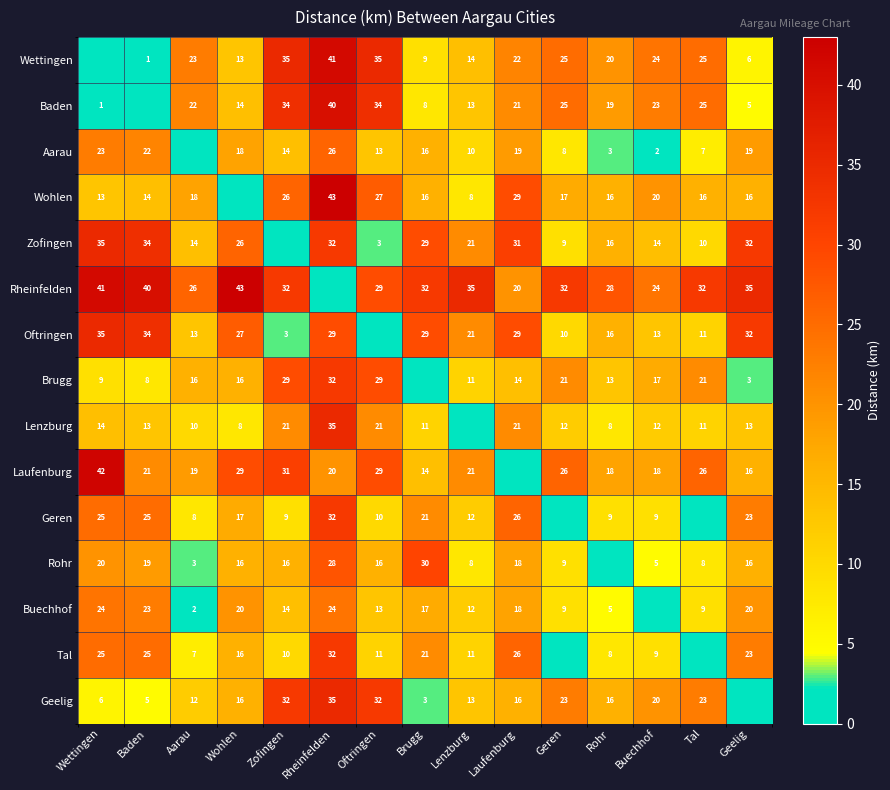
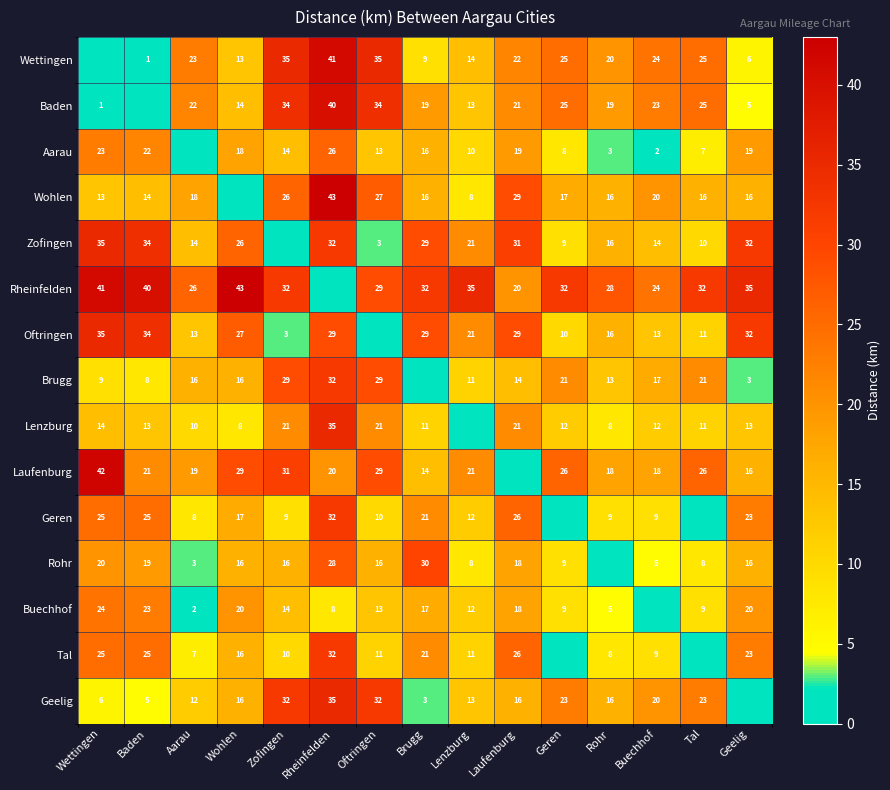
Baden, Brugg: 8 -> 19
Buechhof, Rheinfelden: 24 -> 8
